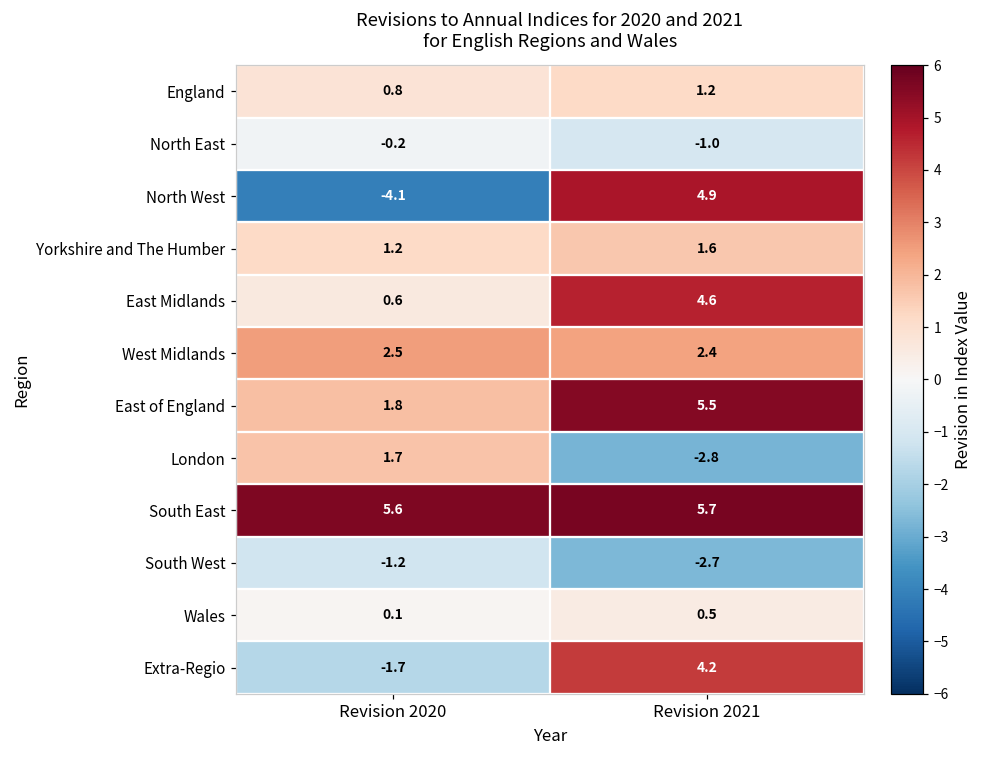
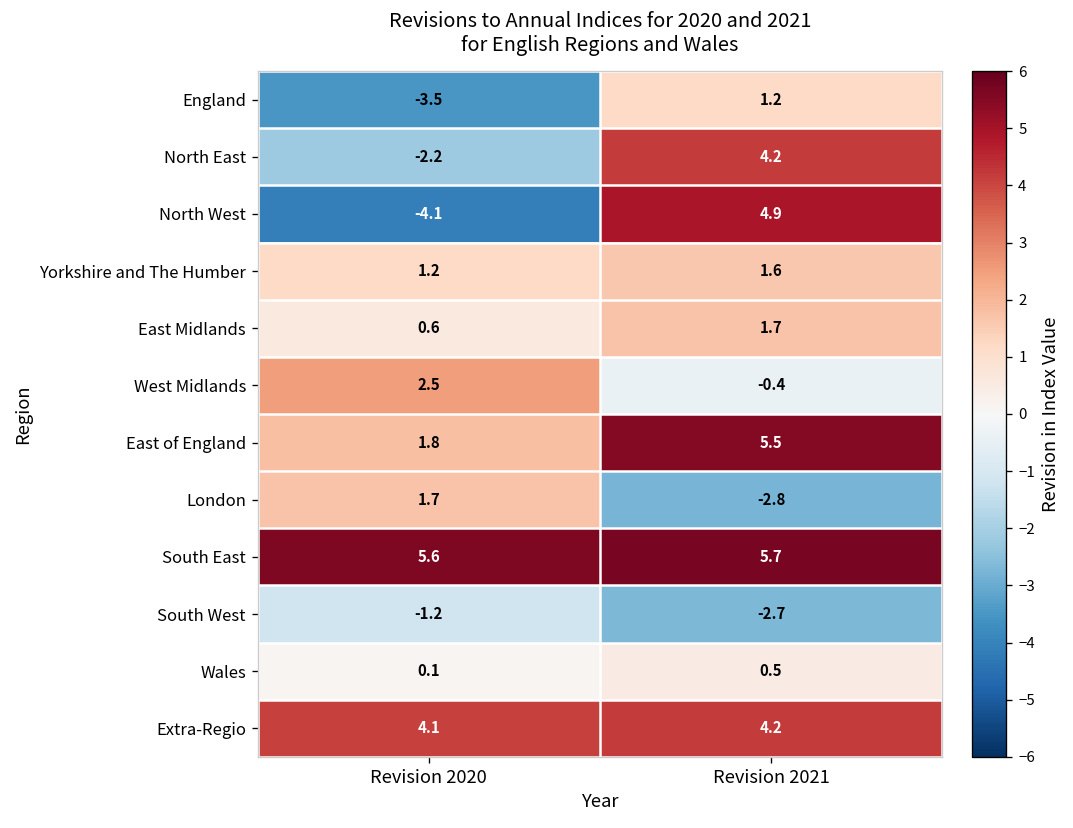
England, Revision 2020: 0.8 -> -3.5
North East, Revision 2020: -0.2 -> -2.2
North East, Revision 2021: -1.0 -> 4.2
East Midlands, Revision 2021: 4.6 -> 1.7
West Midlands, Revision 2021: 2.4 -> -0.4
Extra-Regio, Revision 2020: -1.7 -> 4.1
